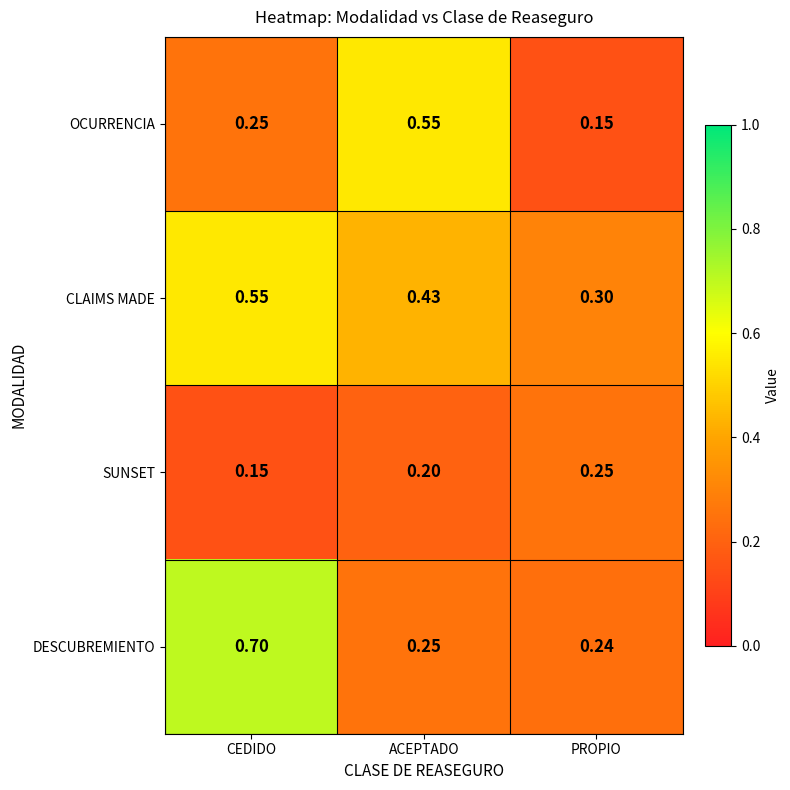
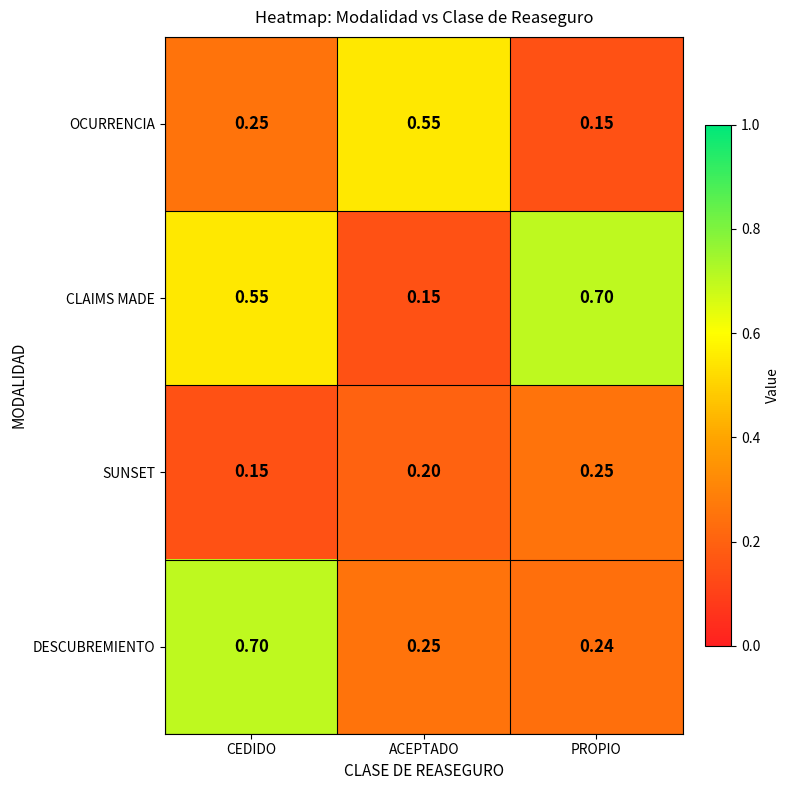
CLAIMS MADE, ACEPTADO: 0.43 -> 0.15
CLAIMS MADE, PROPIO: 0.30 -> 0.70
